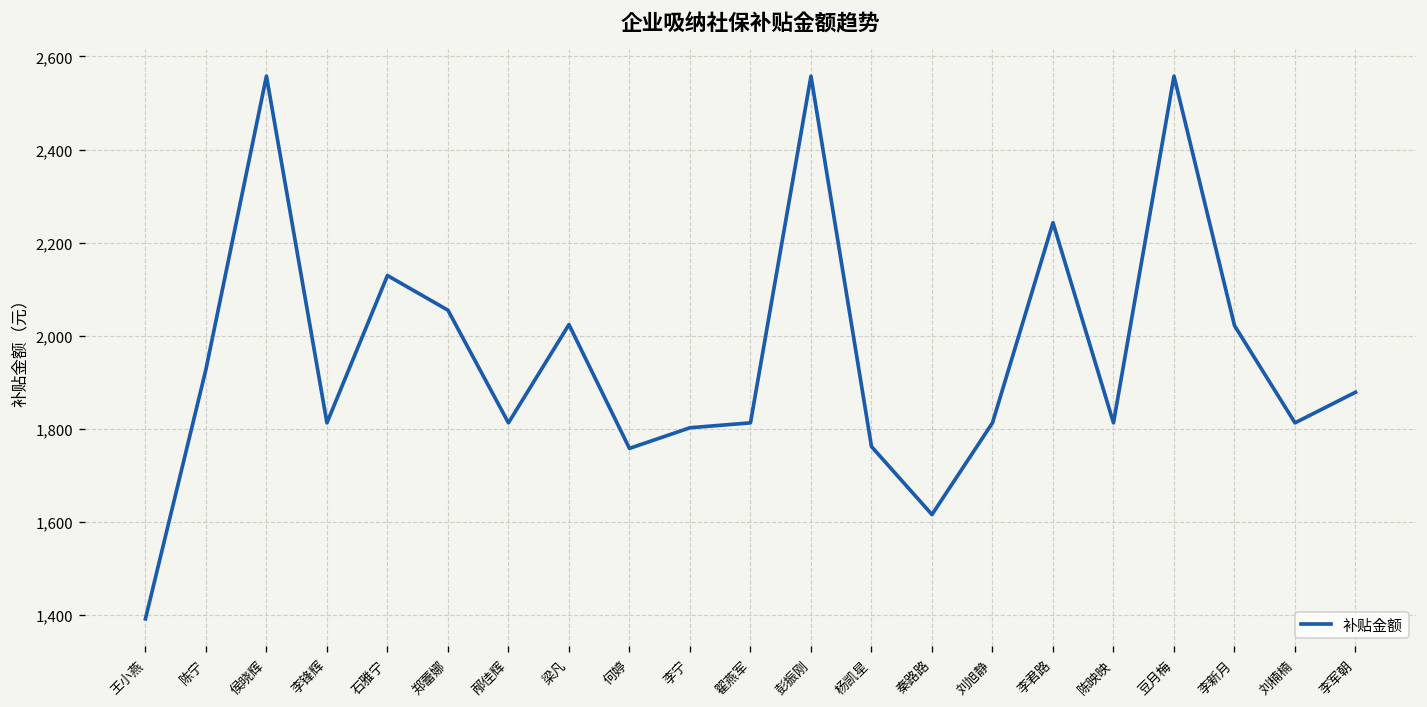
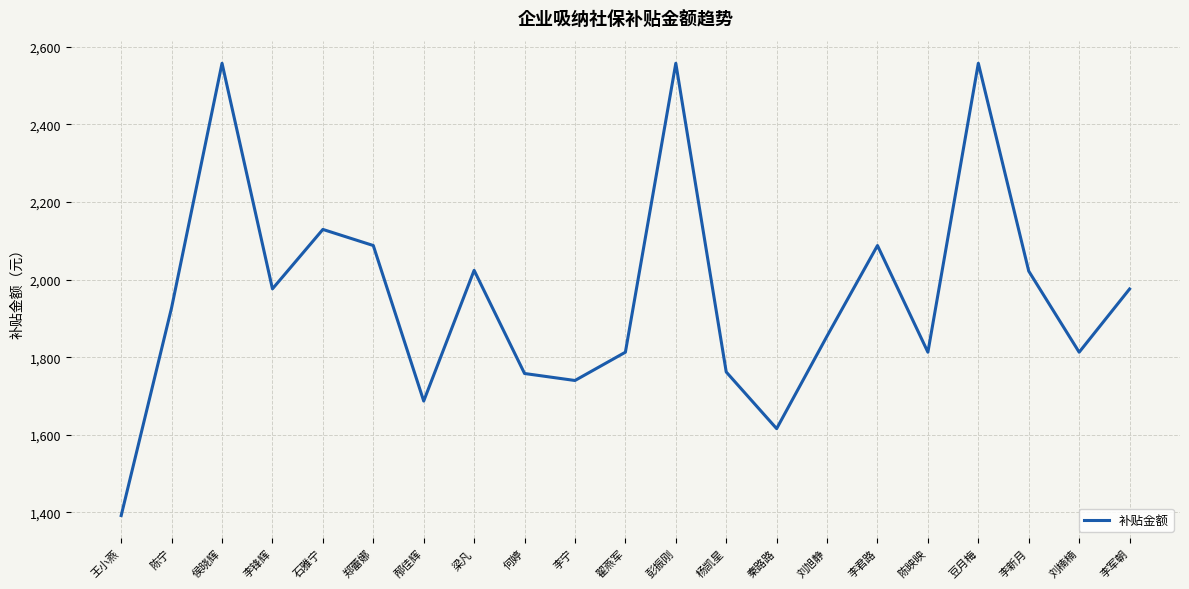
李锋辉: 1,810 -> 1,980
郑蕾娜: 2,060 -> 2,090
邴佳辉: 1,810 -> 1,690
李宁: 1,800 -> 1,740
刘旭静: 1,810 -> 1,850
李君路: 2,240 -> 2,090
李军朝: 1,880 -> 1,980
